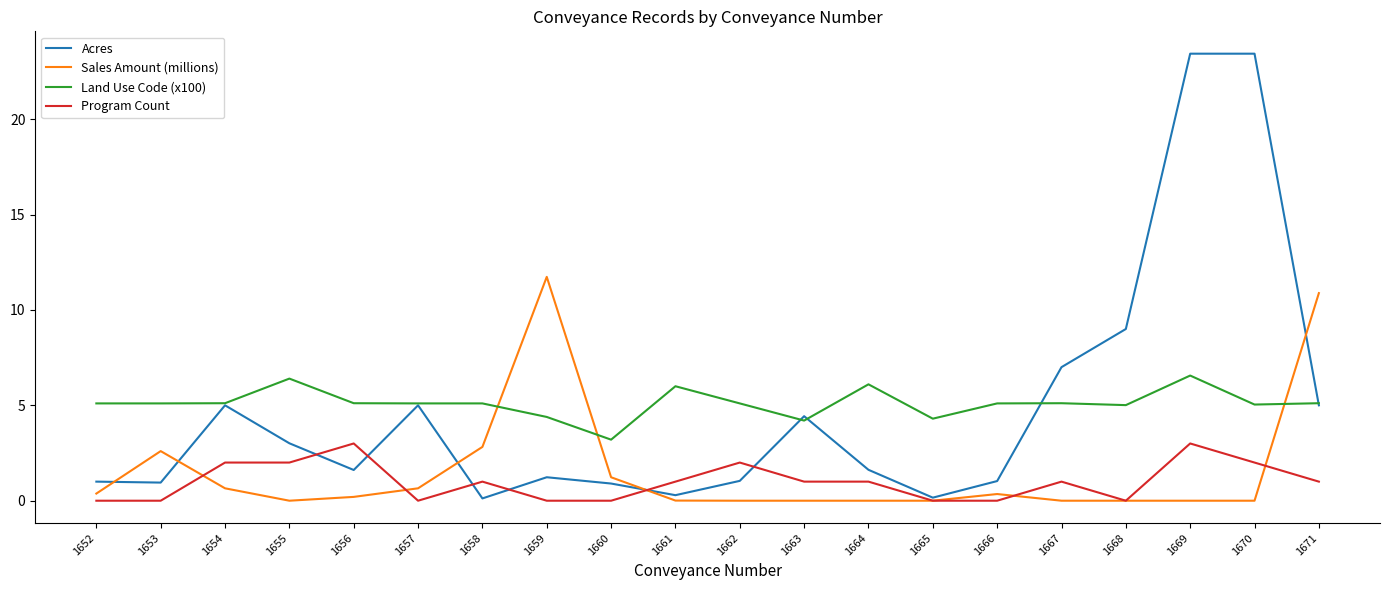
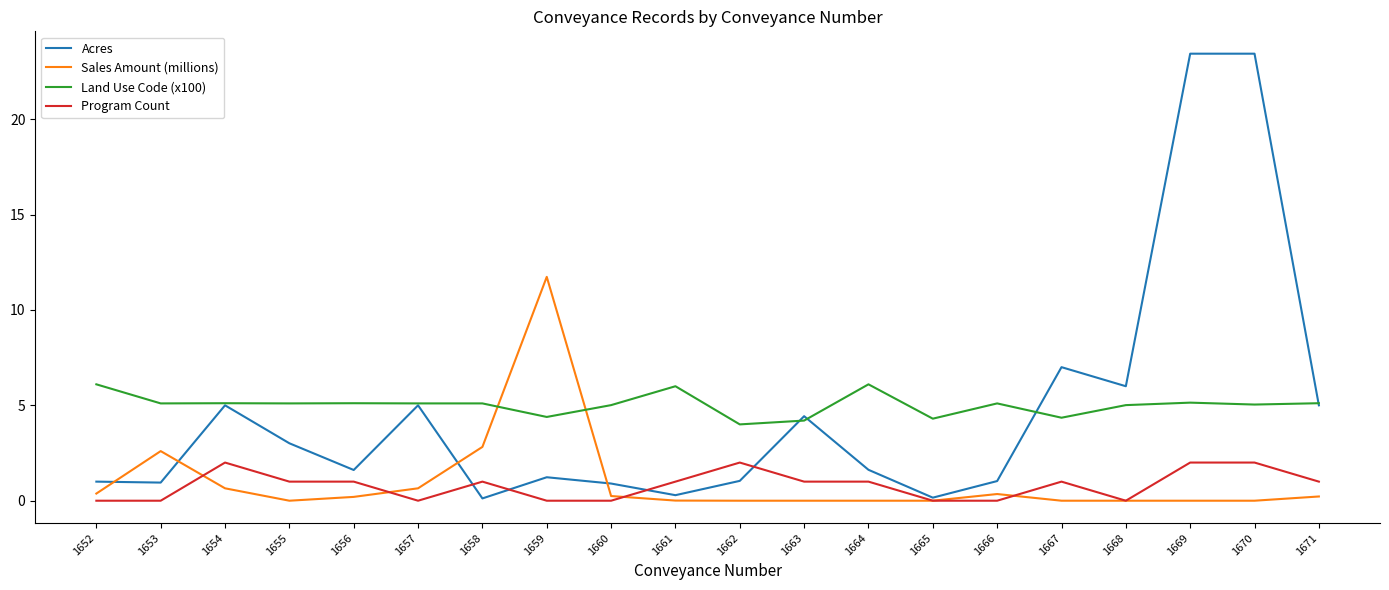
Land Use Code (x100), 1652: 5.1 -> 6.1
Land Use Code (x100), 1655: 6.4 -> 5.1
Program Count, 1655: 2 -> 1
Program Count, 1656: 3 -> 1
Sales Amount (millions), 1660: 1.2 -> 0.2
Land Use Code (x100), 1660: 3.2 -> 5.0
Land Use Code (x100), 1662: 5.1 -> 4.0
Land Use Code (x100), 1667: 5.1 -> 4.4
Acres, 1668: 9 -> 6
Land Use Code (x100), 1669: 6.6 -> 5.1
Program Count, 1669: 3 -> 2
Sales Amount (millions), 1671: 10.9 -> 0.2
